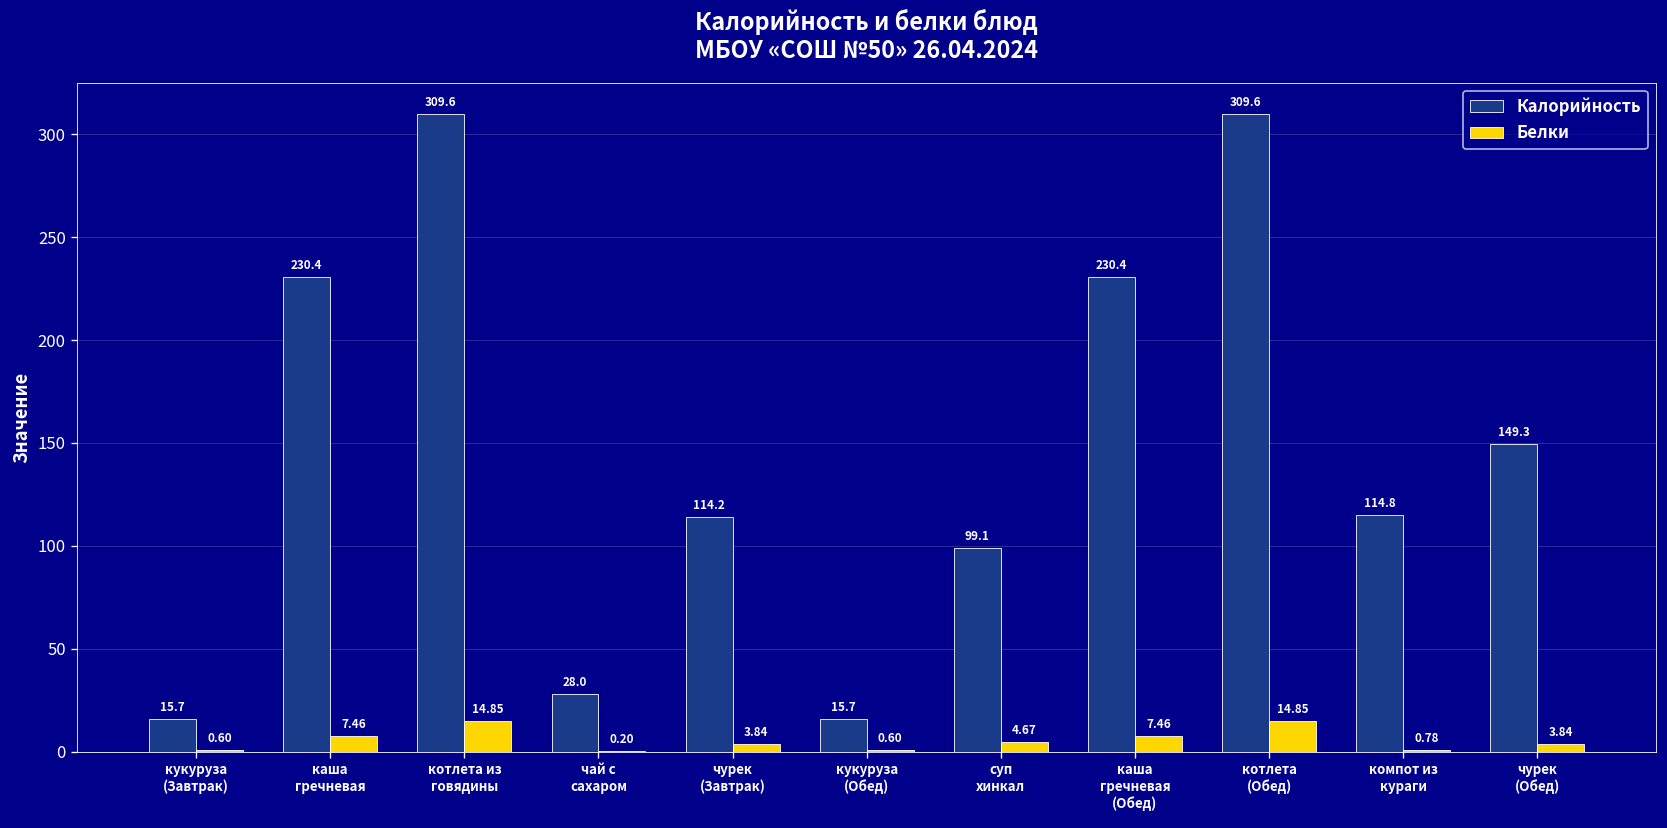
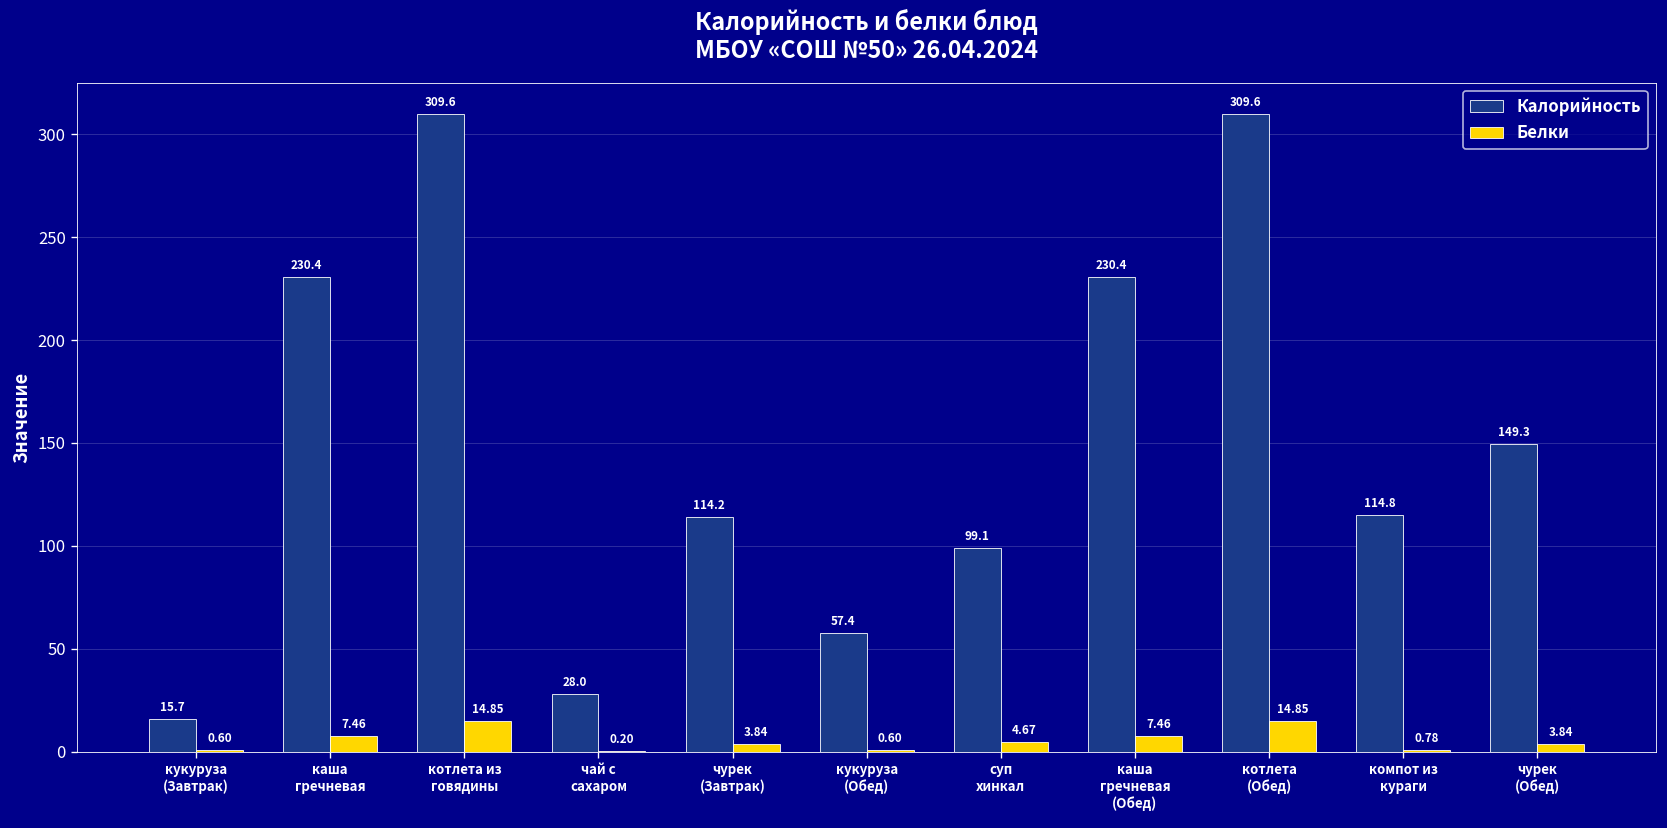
Калорийность, кукуруза (Обед): 15.7 -> 57.4
